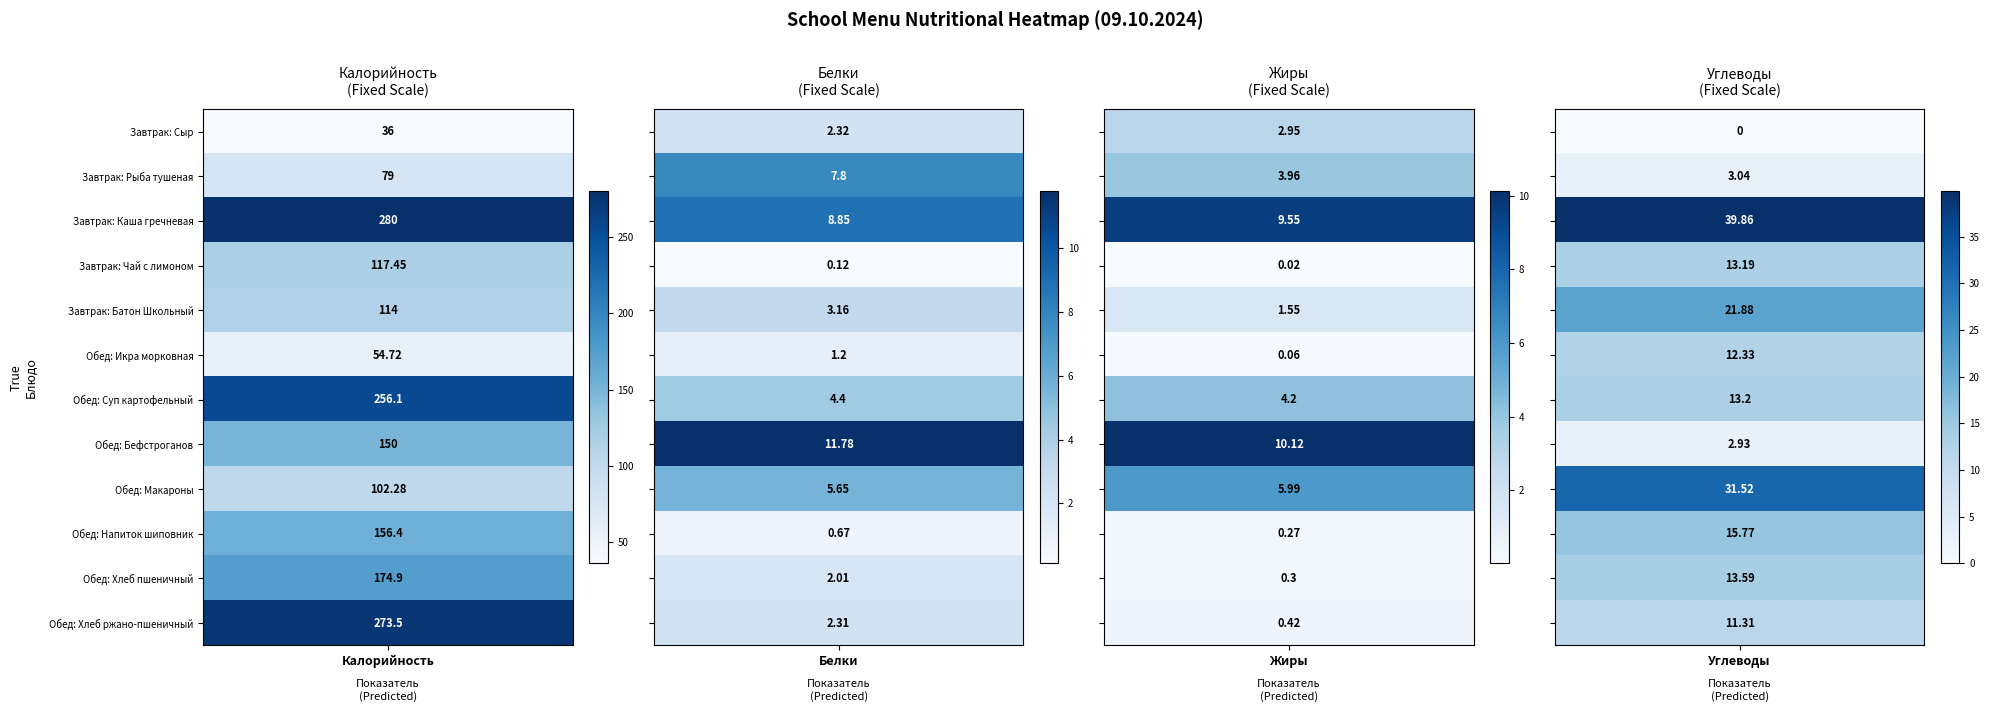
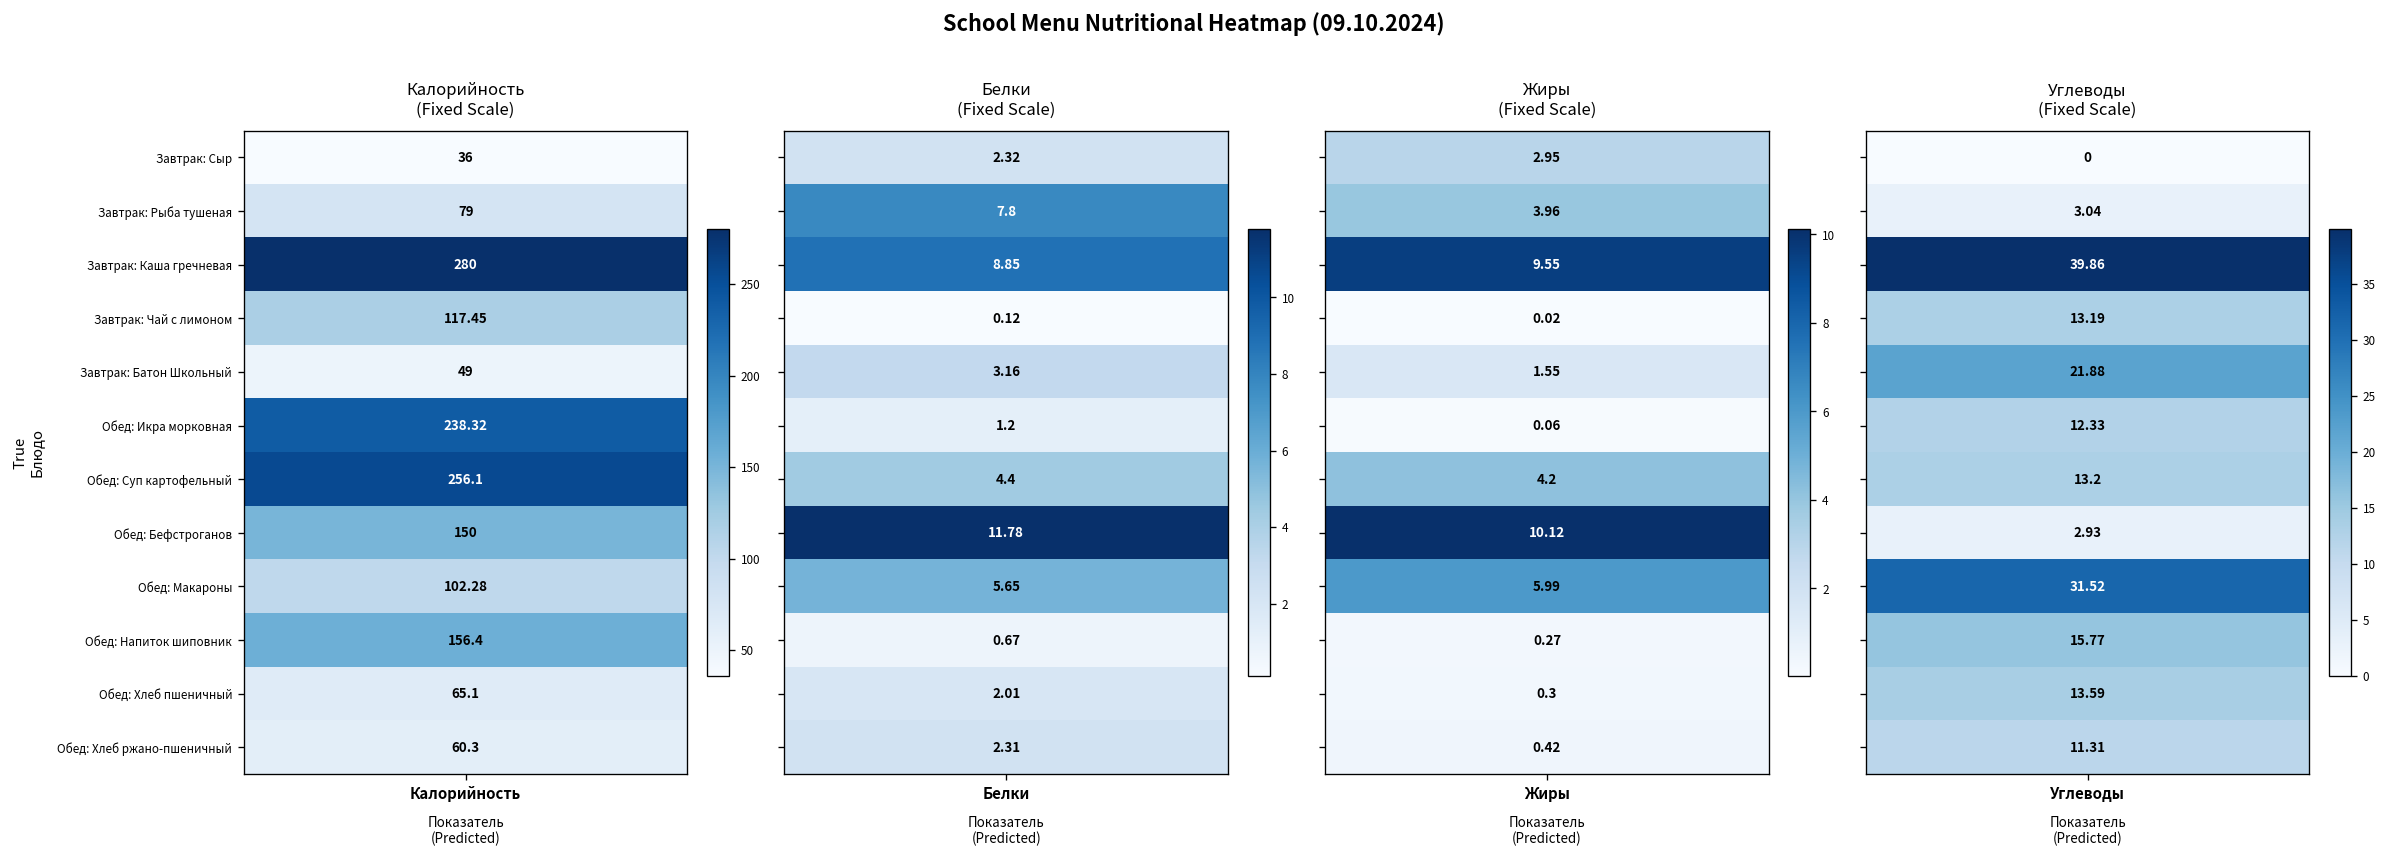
Калорийность (Fixed Scale), Завтрак: Батон Школьный, Калорийность: 114 -> 49
Калорийность (Fixed Scale), Обед: Икра морковная, Калорийность: 54.72 -> 238.32
Калорийность (Fixed Scale), Обед: Хлеб пшеничный, Калорийность: 174.9 -> 65.1
Калорийность (Fixed Scale), Обед: Хлеб ржано-пшеничный, Калорийность: 273.5 -> 60.3
